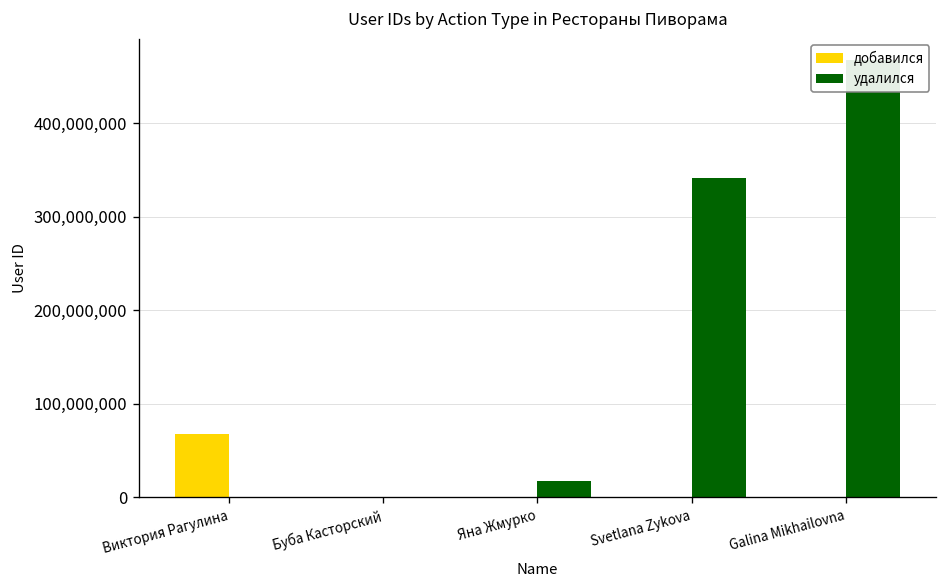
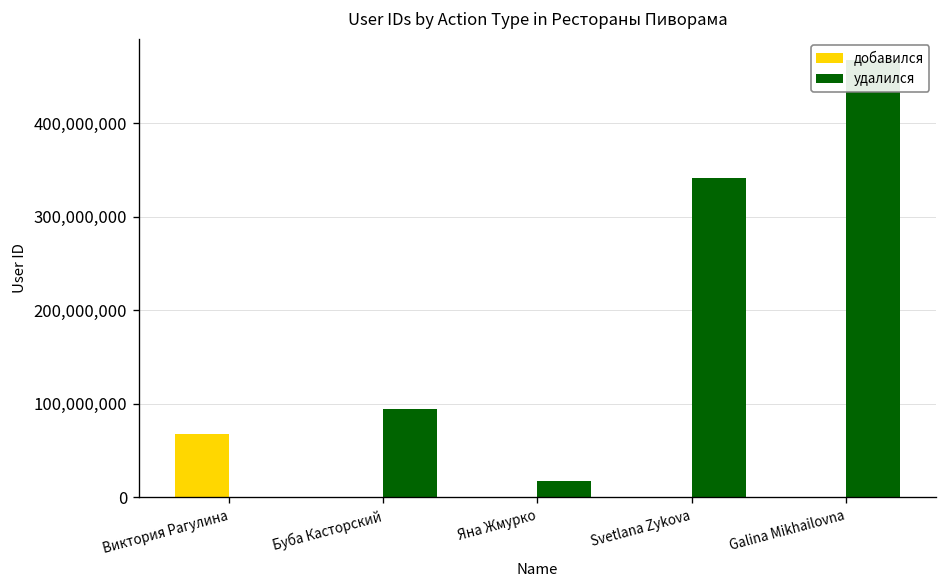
удалился, Буба Касторский: 0 -> 90,000,000
